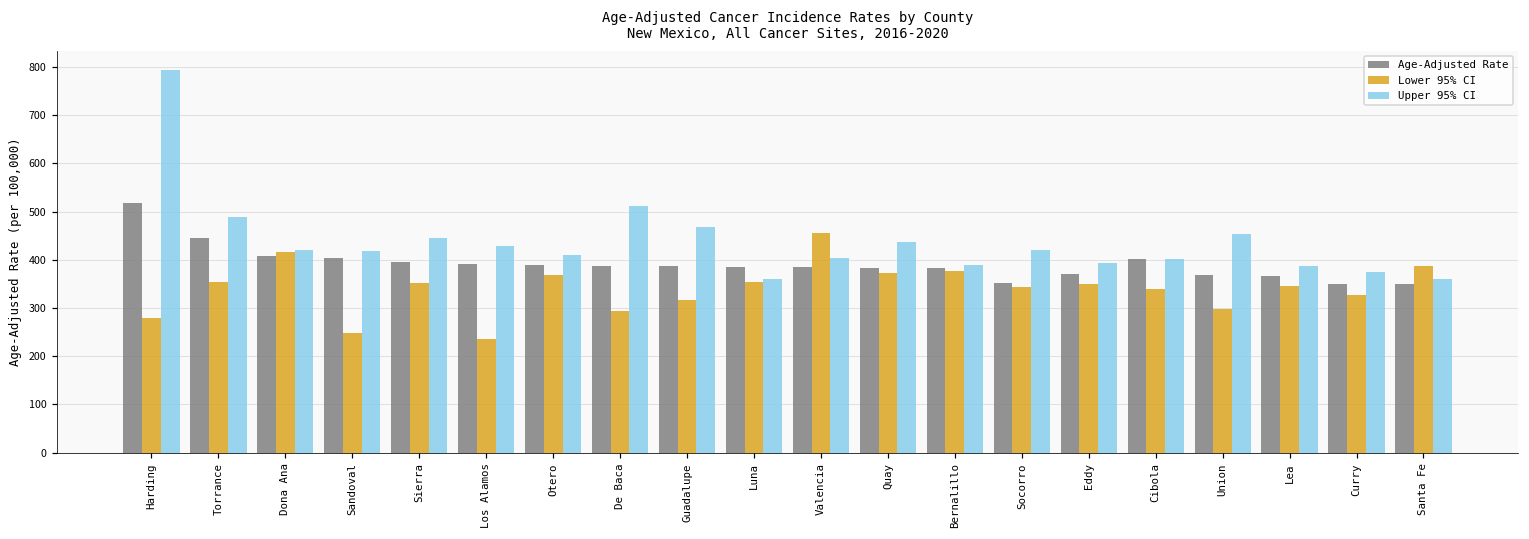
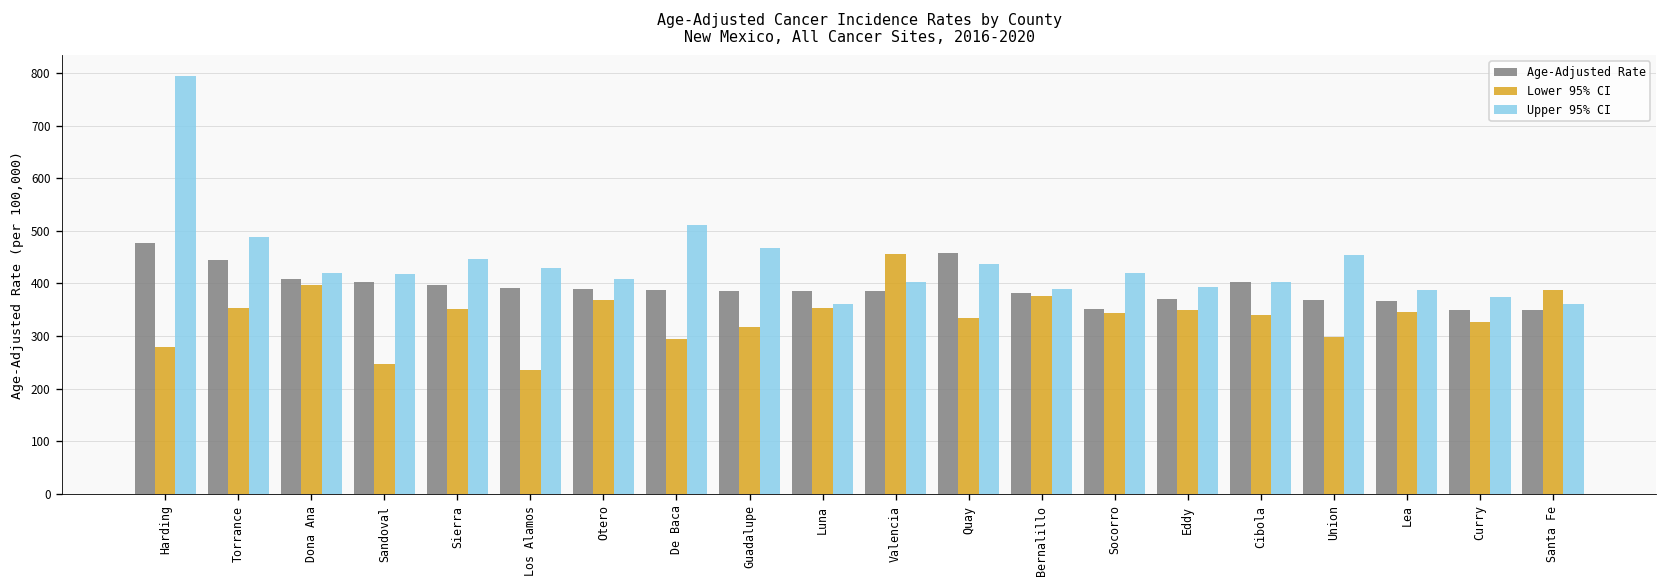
Age-Adjusted Rate, Harding: 520 -> 480
Lower 95% CI, Dona Ana: 420 -> 400
Age-Adjusted Rate, Quay: 380 -> 460
Lower 95% CI, Quay: 370 -> 330
